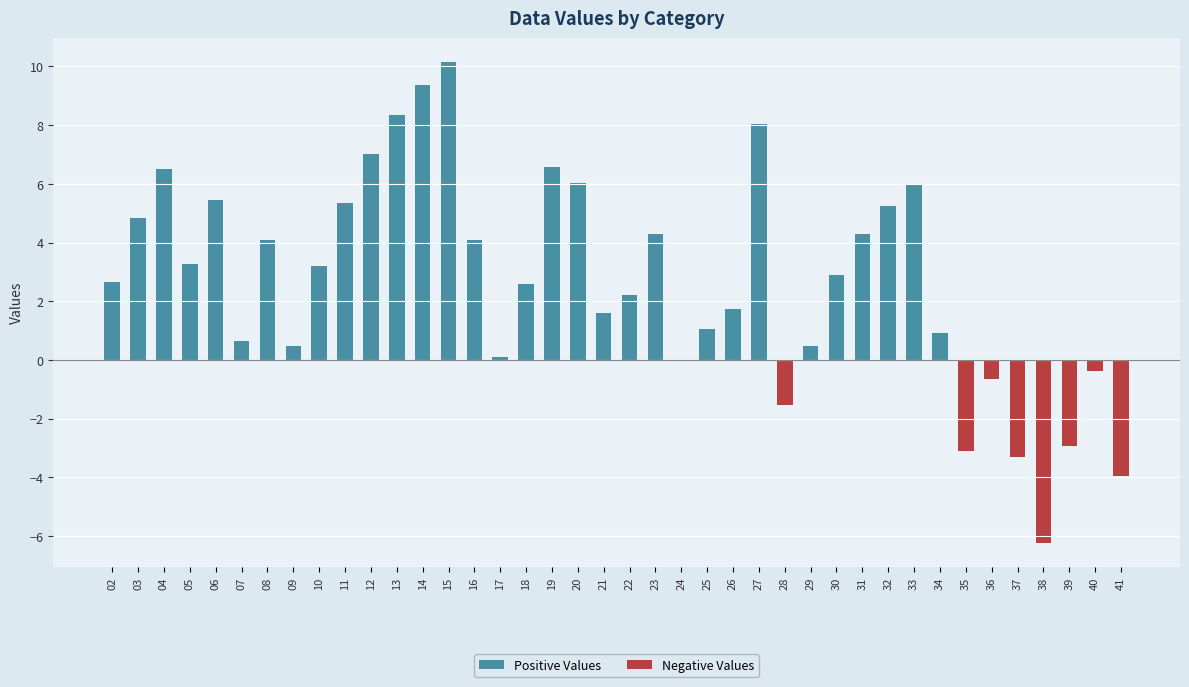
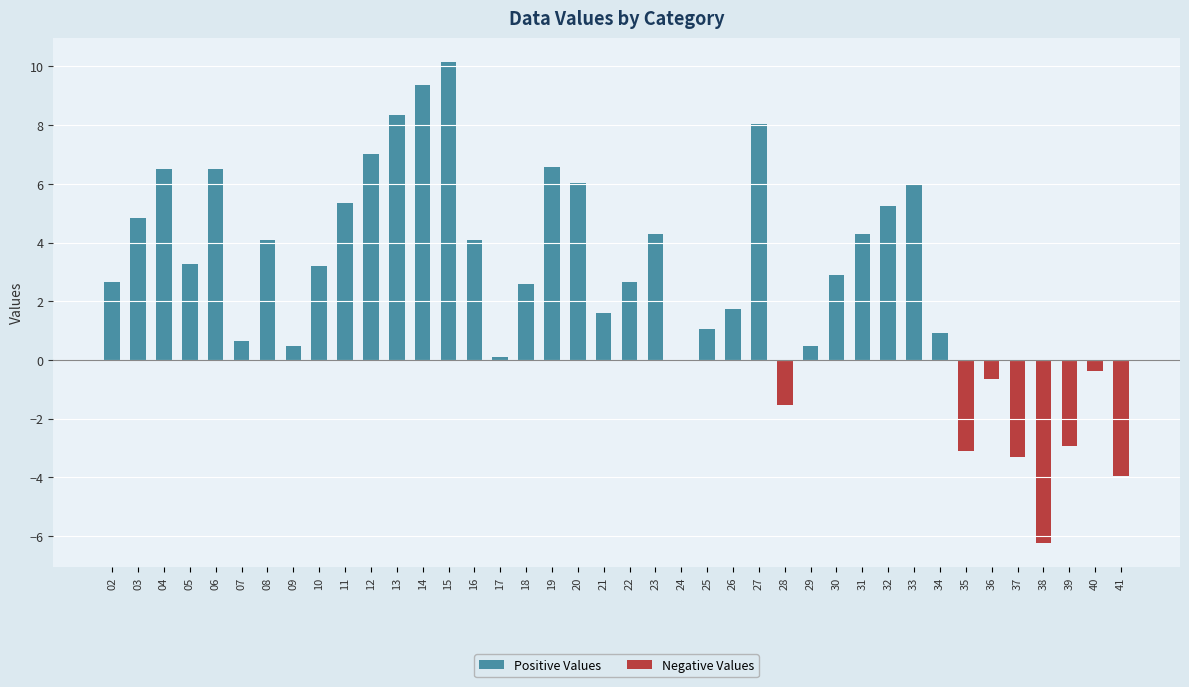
Positive Values, 06: 5.5 -> 6.5
Positive Values, 22: 2.2 -> 2.6
